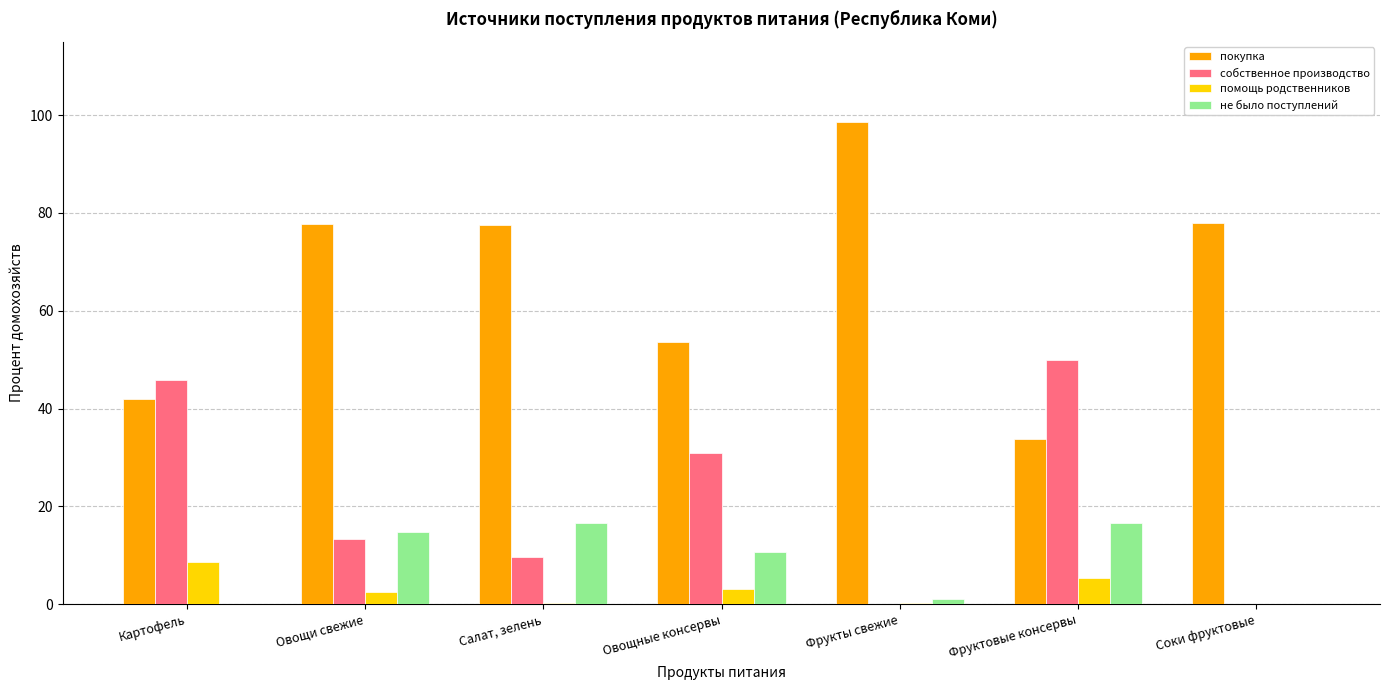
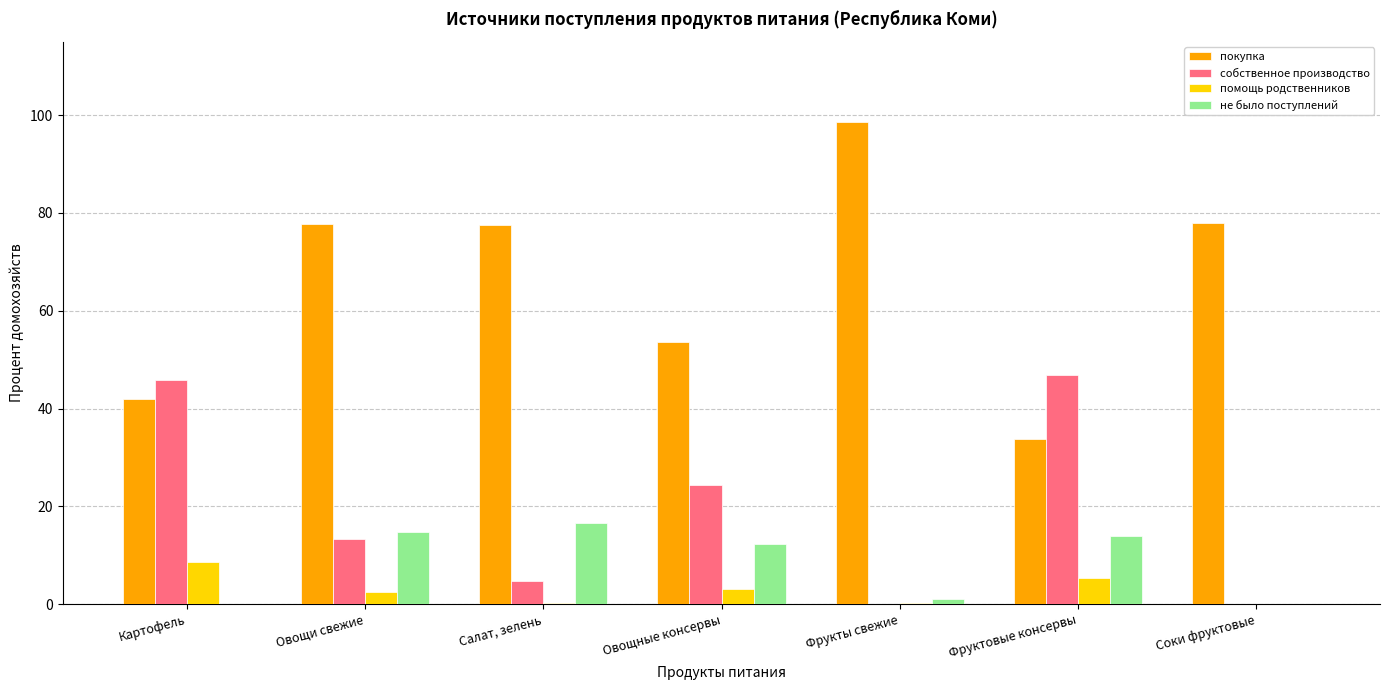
собственное производство, Салат, зелень: 10 -> 5
собственное производство, Овощные консервы: 31 -> 24
не было поступлений, Овощные консервы: 11 -> 12
собственное производство, Фруктовые консервы: 50 -> 47
не было поступлений, Фруктовые консервы: 17 -> 14
